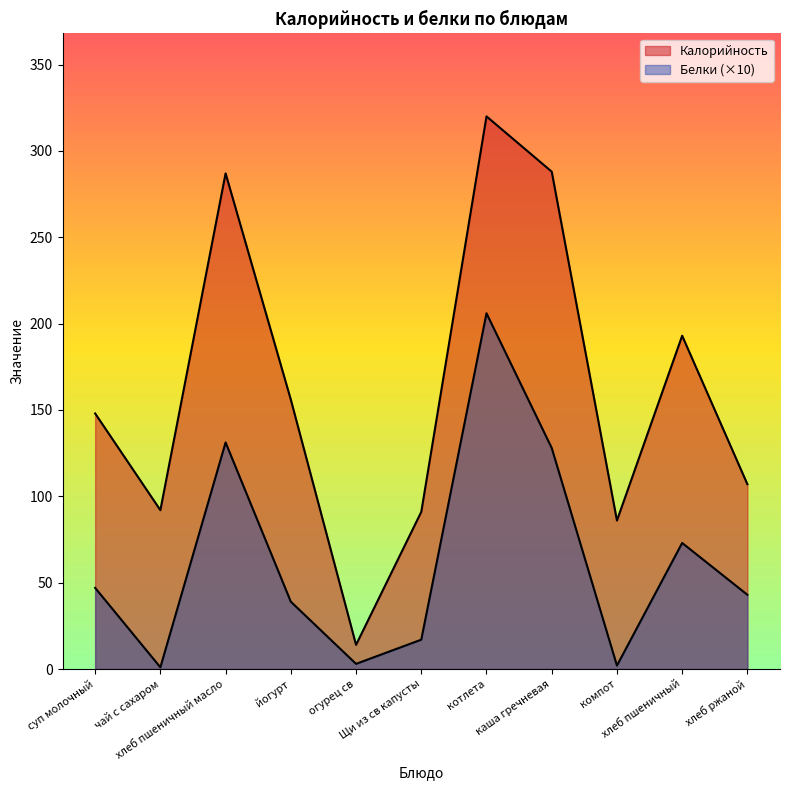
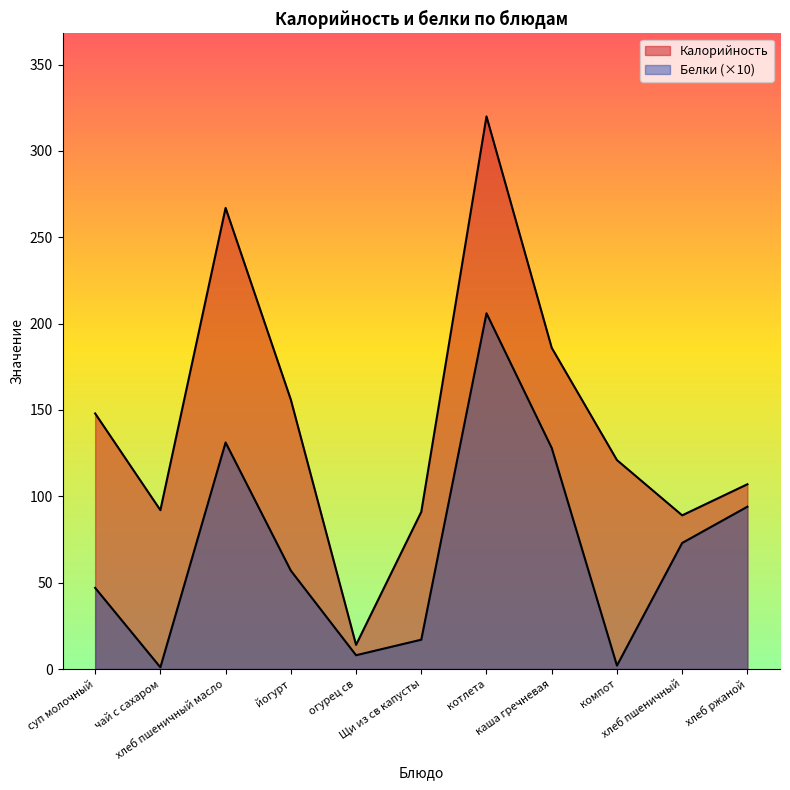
Калорийность, хлеб пшеничный масло: 287 -> 267
Белки (×10), йогурт: 39 -> 57
Белки (×10), огурец св: 3 -> 8
Калорийность, каша гречневая: 288 -> 186
Калорийность, компот: 86 -> 121
Калорийность, хлеб пшеничный: 193 -> 89
Белки (×10), хлеб ржаной: 43 -> 94
